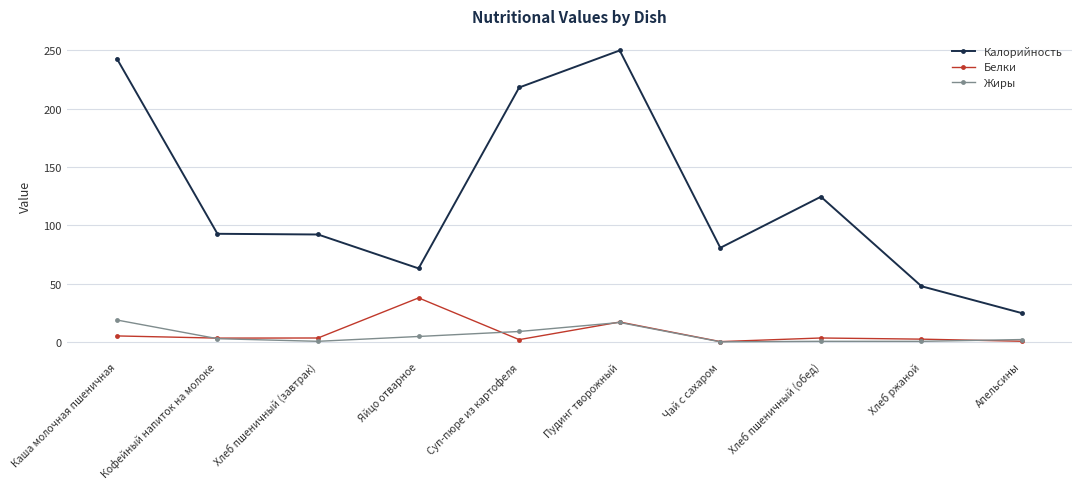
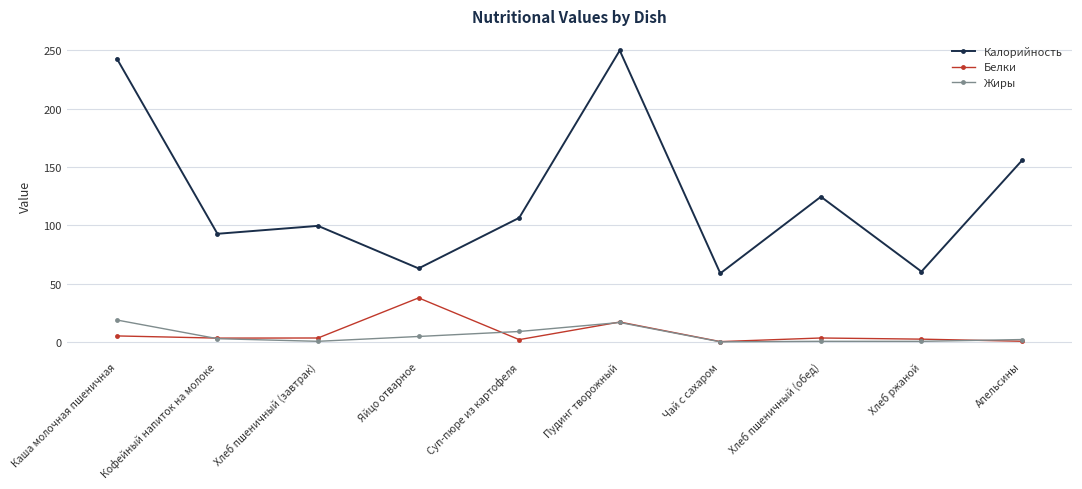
Калорийность, Хлеб пшеничный (завтрак): 92 -> 100
Калорийность, Суп-пюре из картофеля: 218 -> 106
Калорийность, Чай с сахаром: 81 -> 59
Калорийность, Хлеб ржаной: 48 -> 60
Калорийность, Апельсины: 25 -> 156
